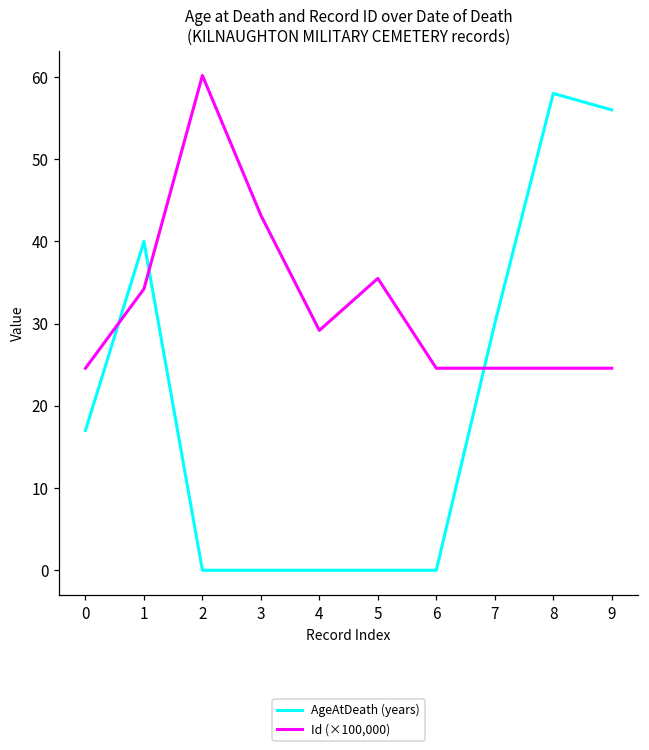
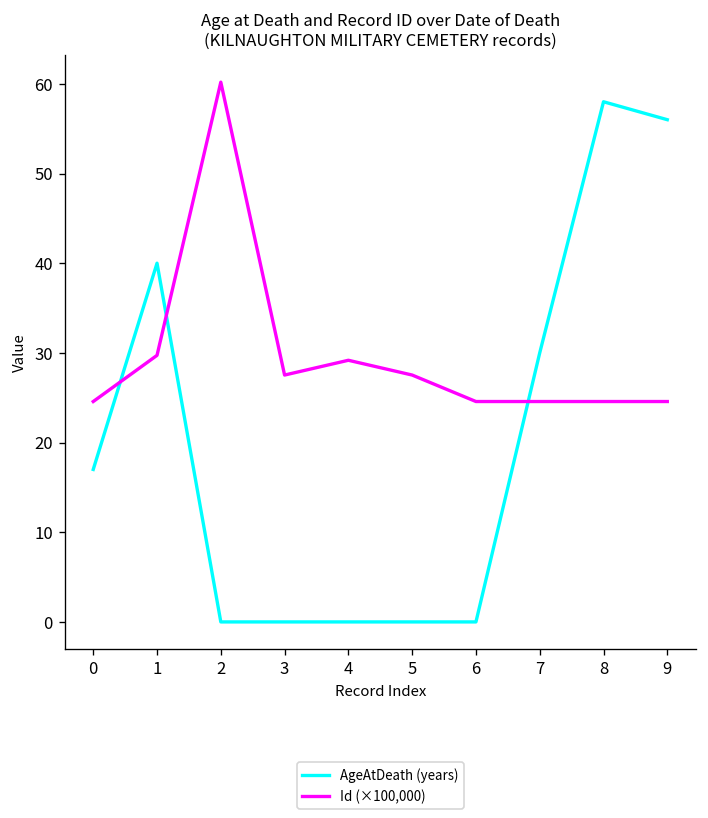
Id (×100,000), 1: 34 -> 30
Id (×100,000), 3: 43 -> 28
Id (×100,000), 5: 36 -> 28
